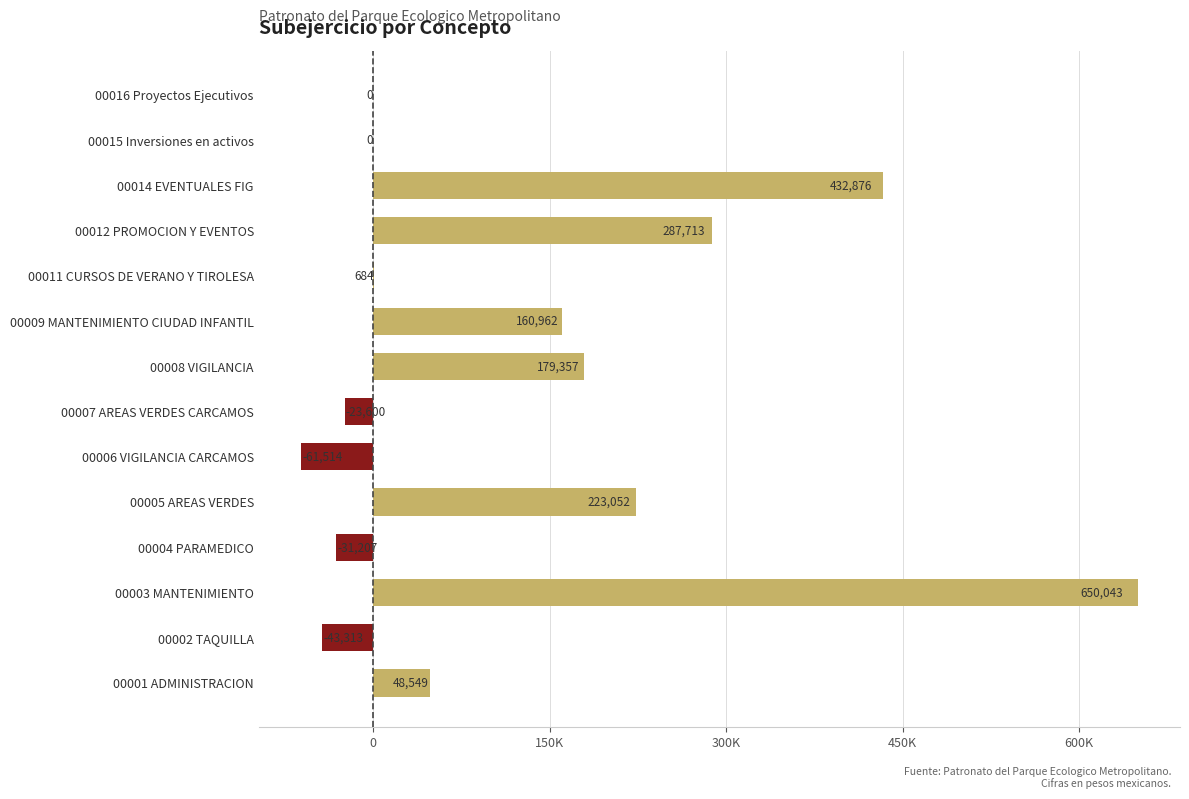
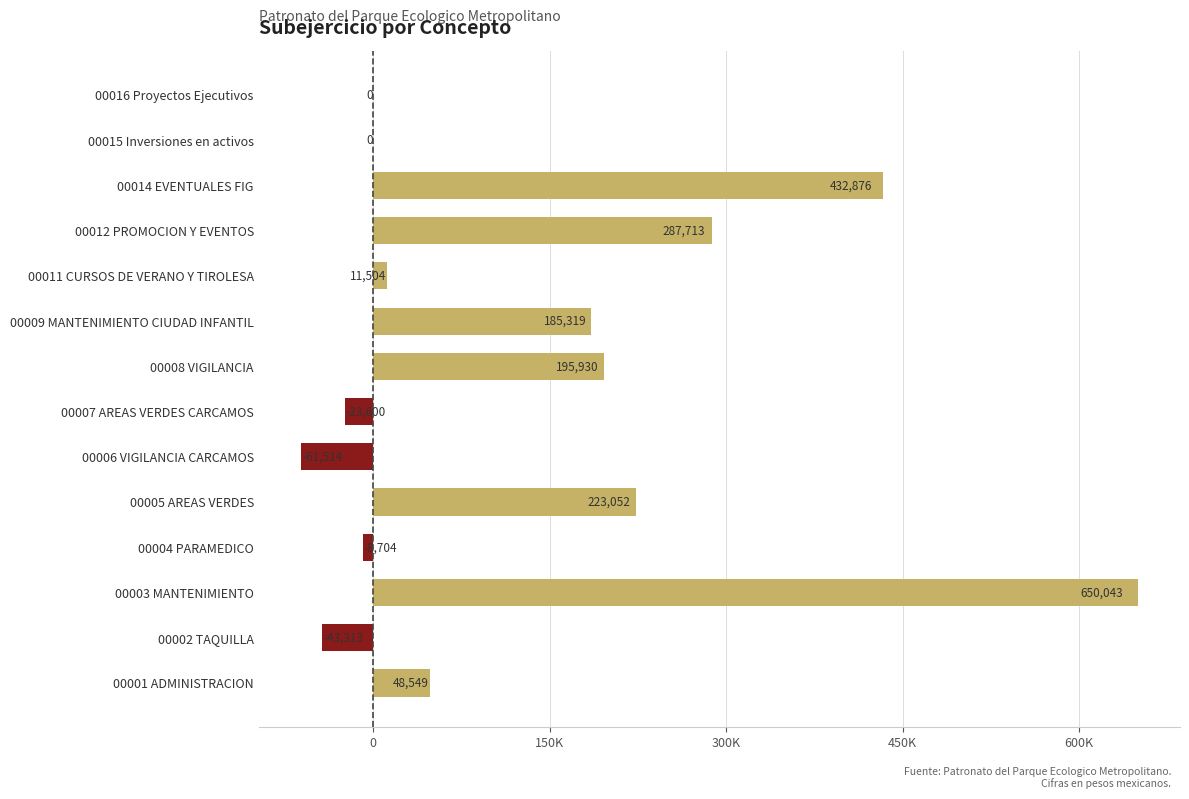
00011 CURSOS DE VERANO Y TIROLESA: 684 -> 11,504
00009 MANTENIMIENTO CIUDAD INFANTIL: 160,962 -> 185,319
00008 VIGILANCIA: 179,357 -> 195,930
00004 PARAMEDICO: -31,207 -> -8,704
